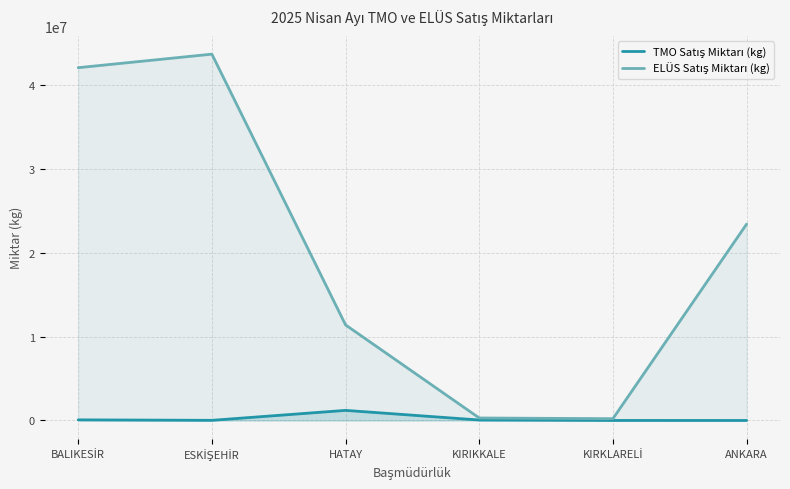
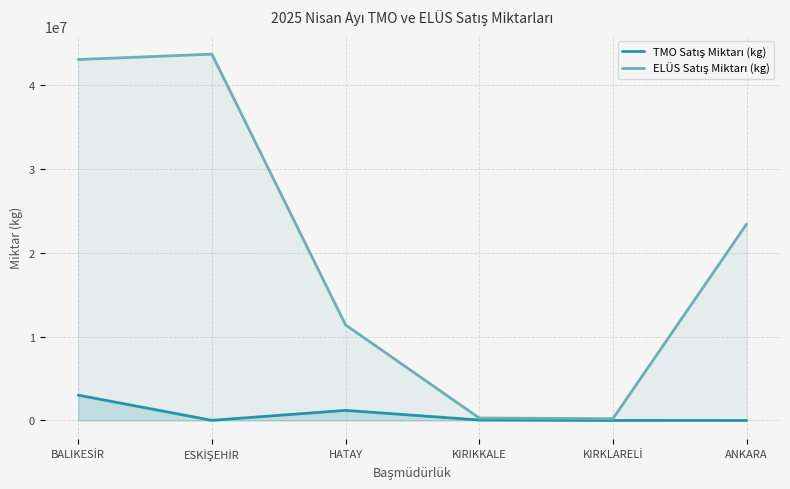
TMO Satış Miktarı (kg), BALIKESİR: 0 -> 3000000
ELÜS Satış Miktarı (kg), BALIKESİR: 42000000 -> 43000000
